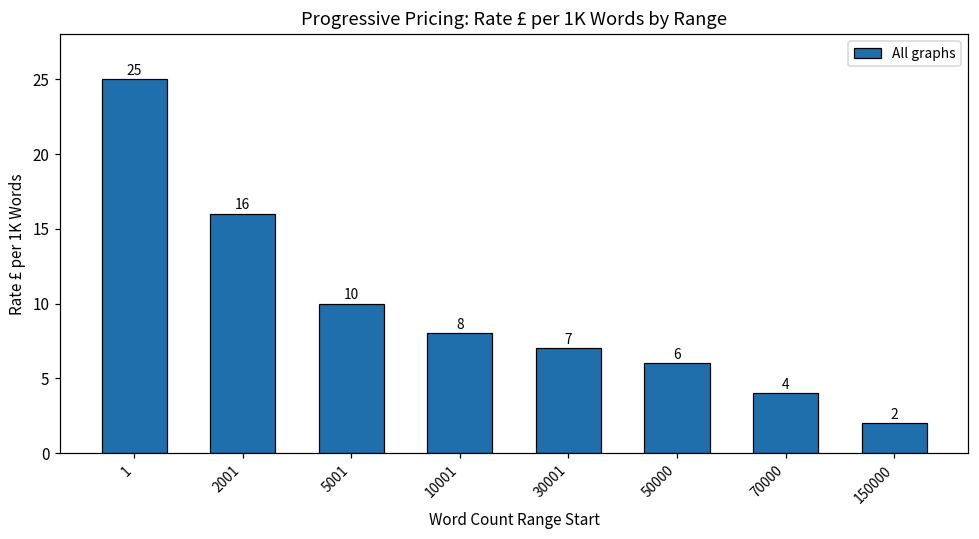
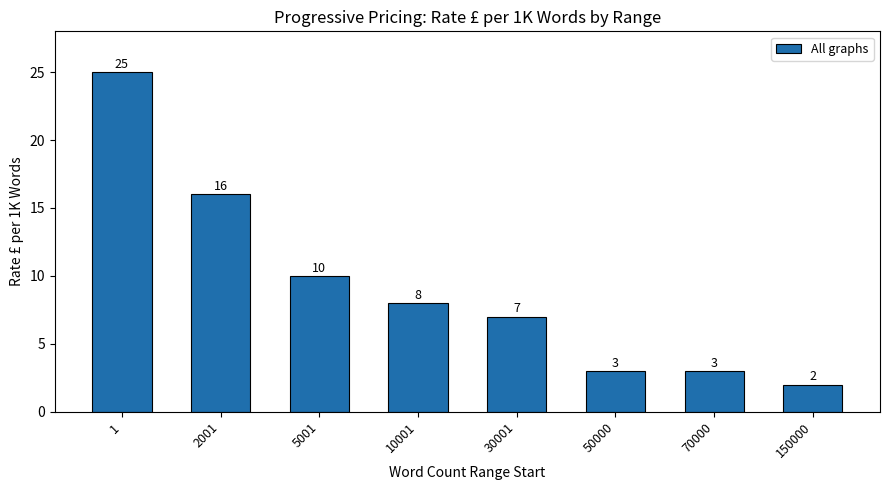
50000: 6 -> 3
70000: 4 -> 3
